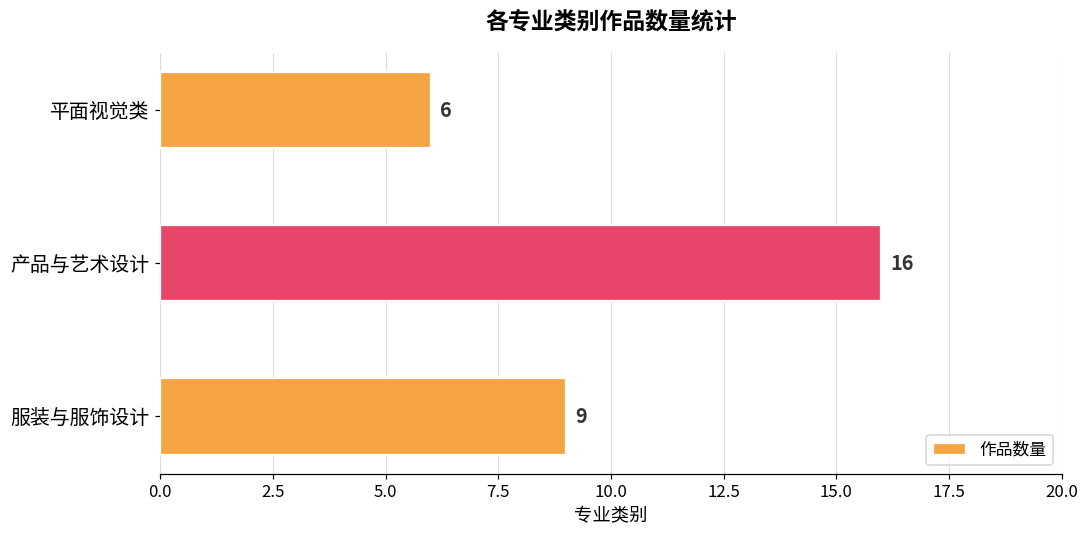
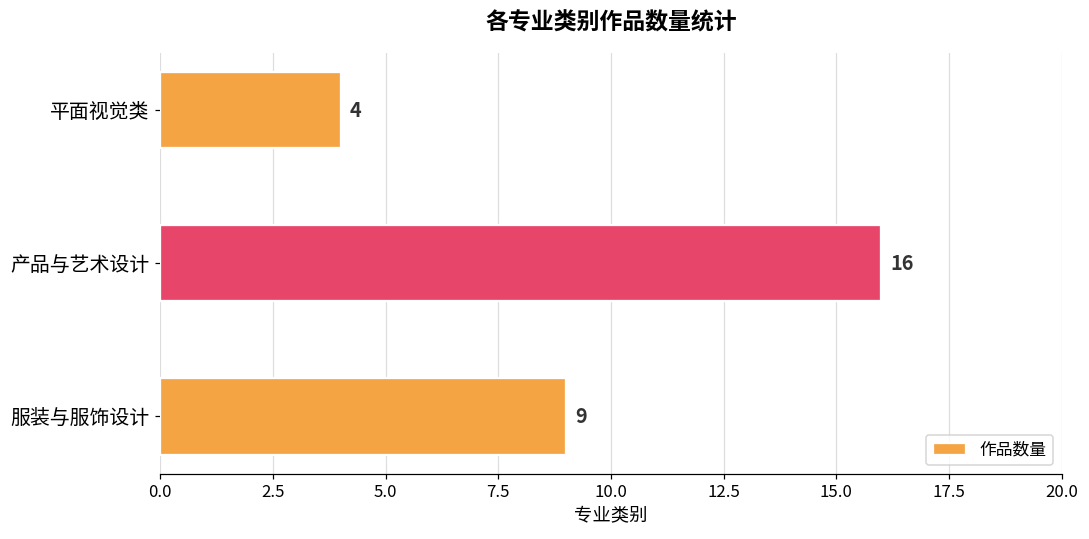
平面视觉类: 6 -> 4
